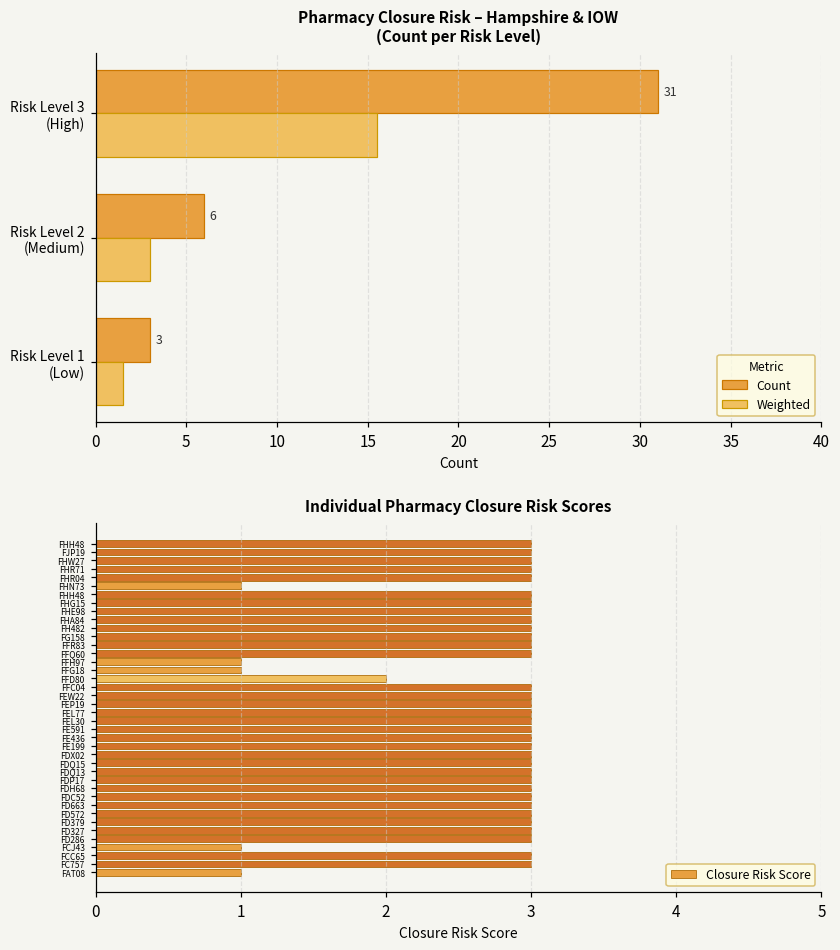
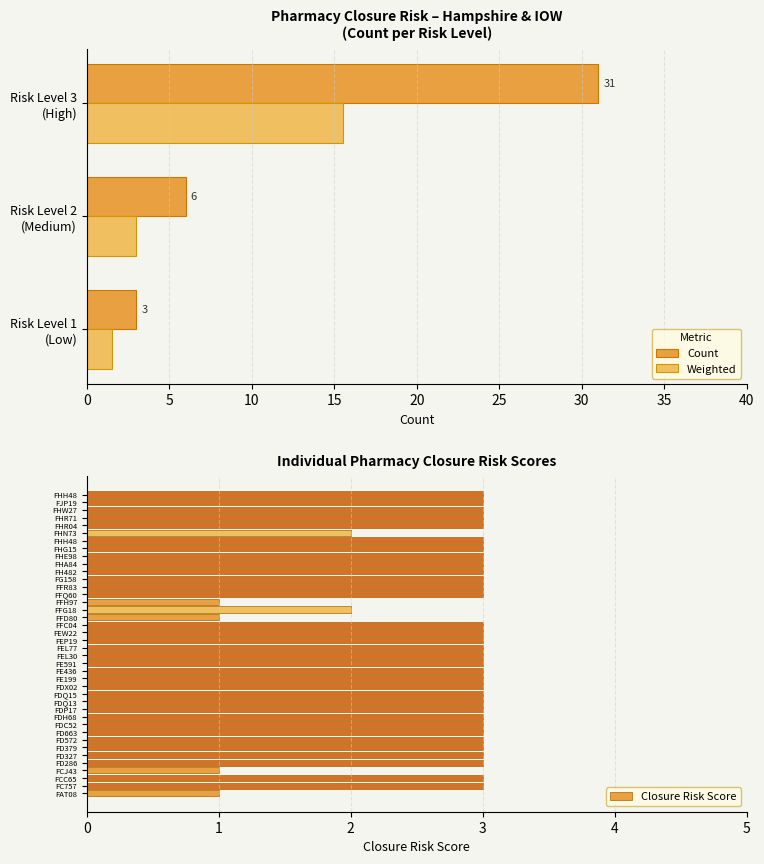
Individual Pharmacy Closure Risk Scores, FHN73: 1 -> 2
Individual Pharmacy Closure Risk Scores, FFG18: 1 -> 2
Individual Pharmacy Closure Risk Scores, FFD80: 2 -> 1
